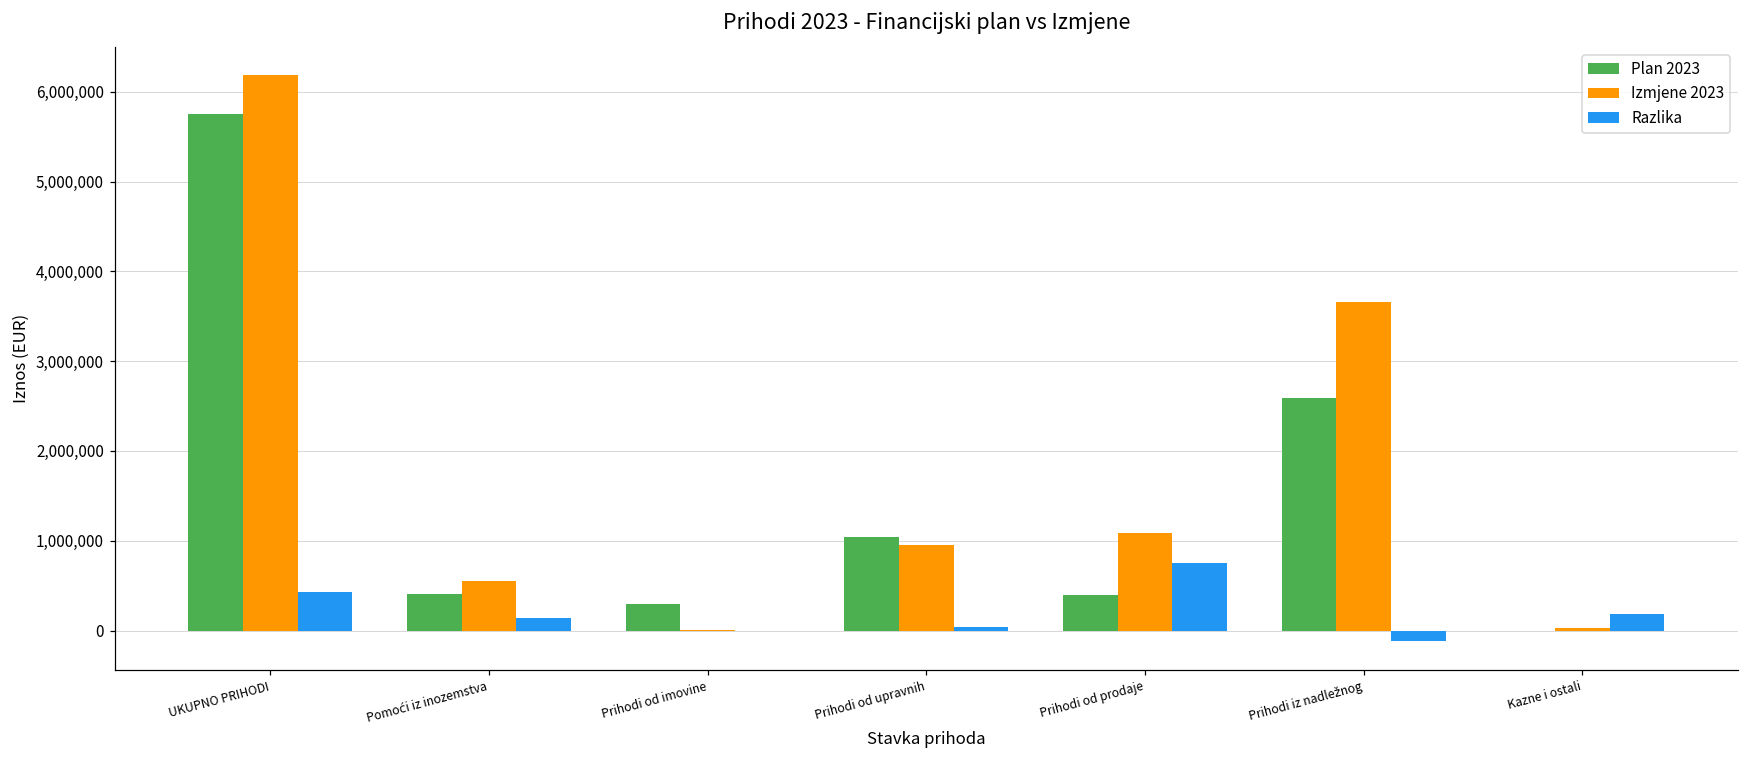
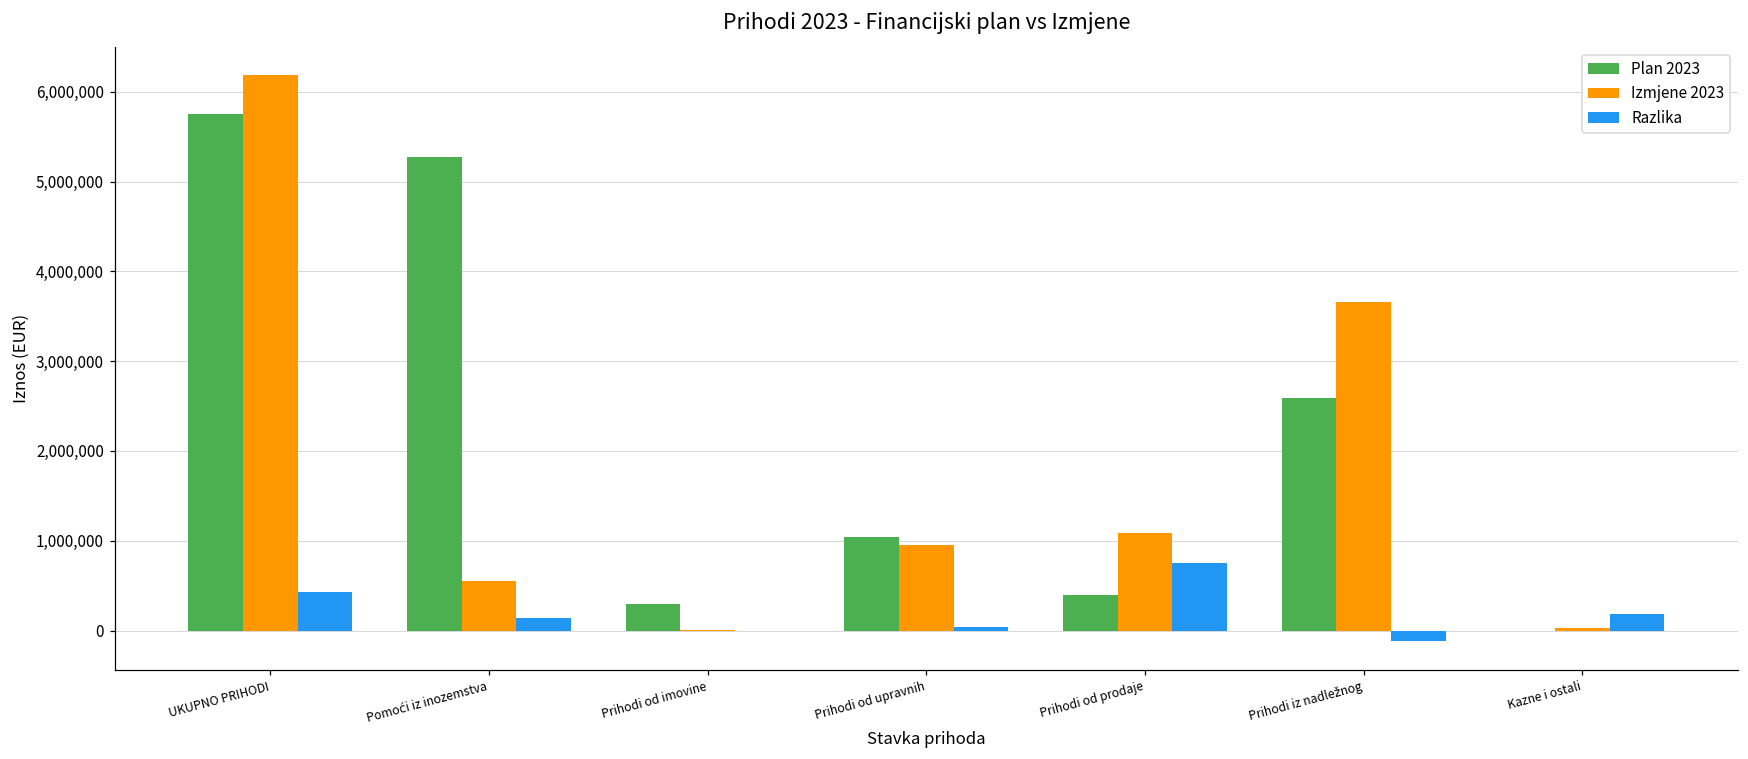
Plan 2023, Pomoći iz inozemstva: 400,000 -> 5,300,000
